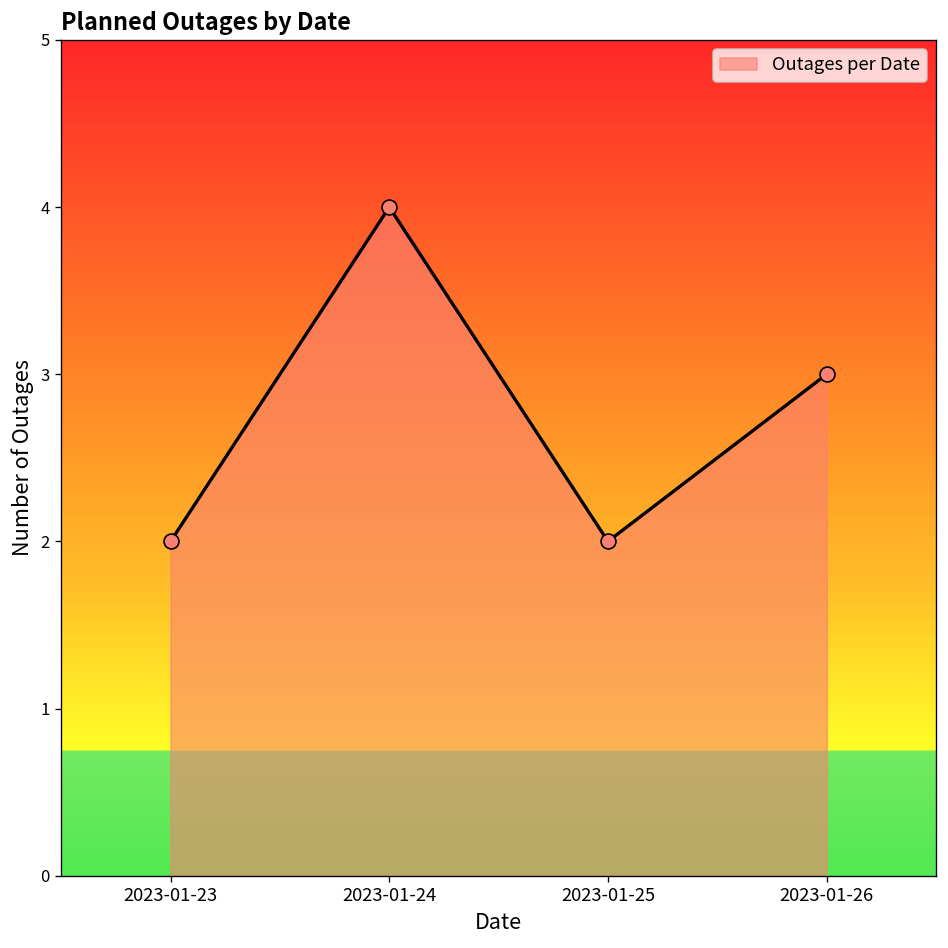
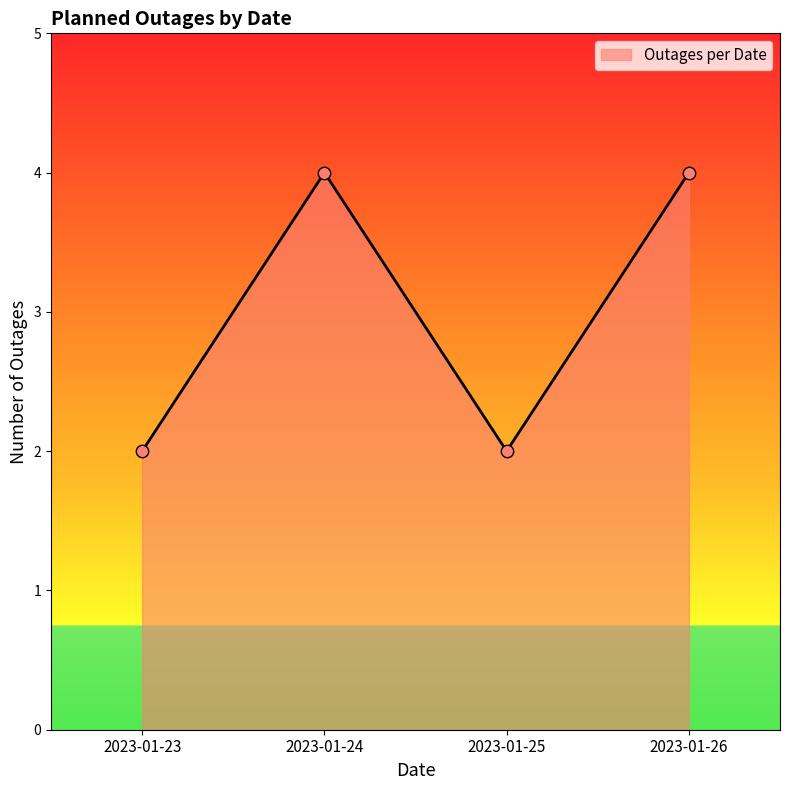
2023-01-26: 3 -> 4
